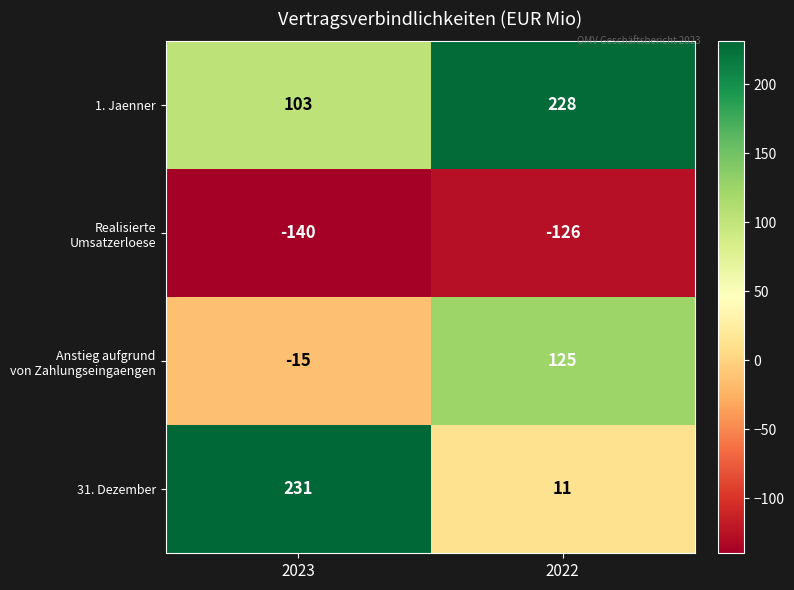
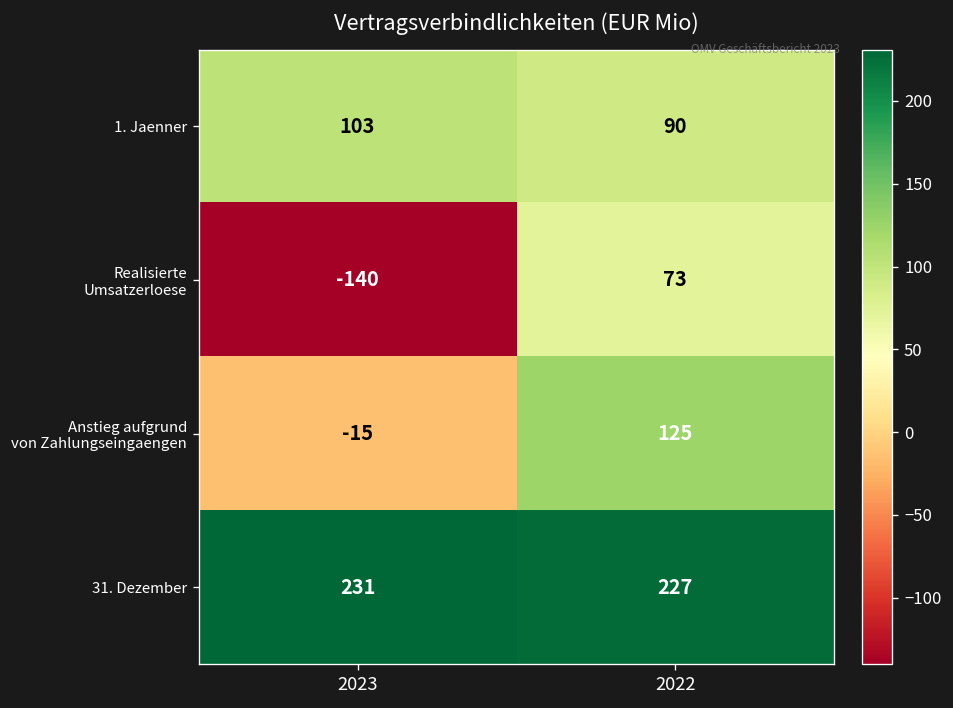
1. Jaenner, 2022: 228 -> 90
Realisierte Umsatzerloese, 2022: -126 -> 73
31. Dezember, 2022: 11 -> 227
